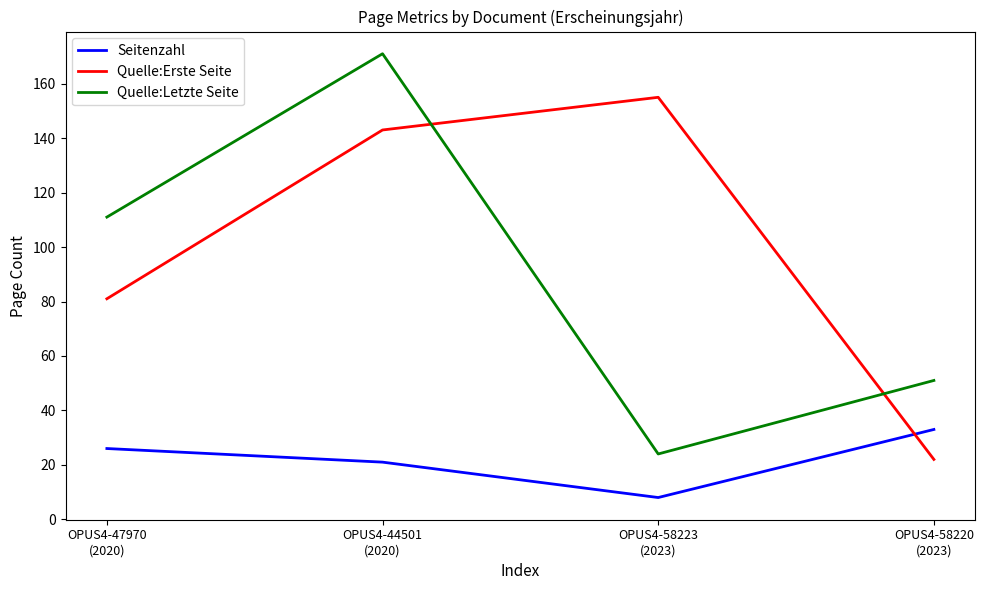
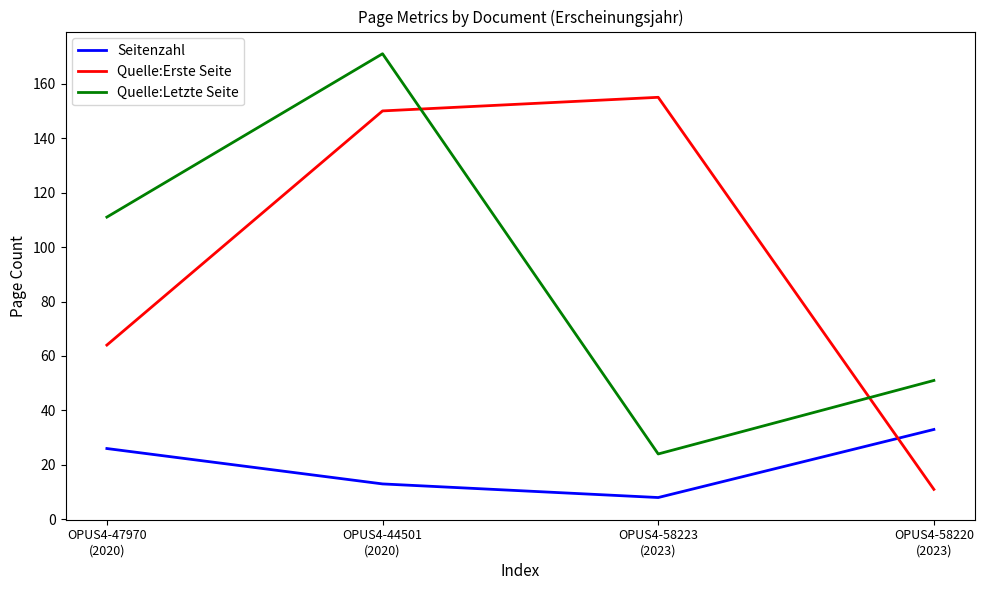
Quelle:Erste Seite, OPUS4-47970 (2020): 81 -> 64
Seitenzahl, OPUS4-44501 (2020): 21 -> 13
Quelle:Erste Seite, OPUS4-44501 (2020): 143 -> 150
Quelle:Erste Seite, OPUS4-58220 (2023): 22 -> 11
